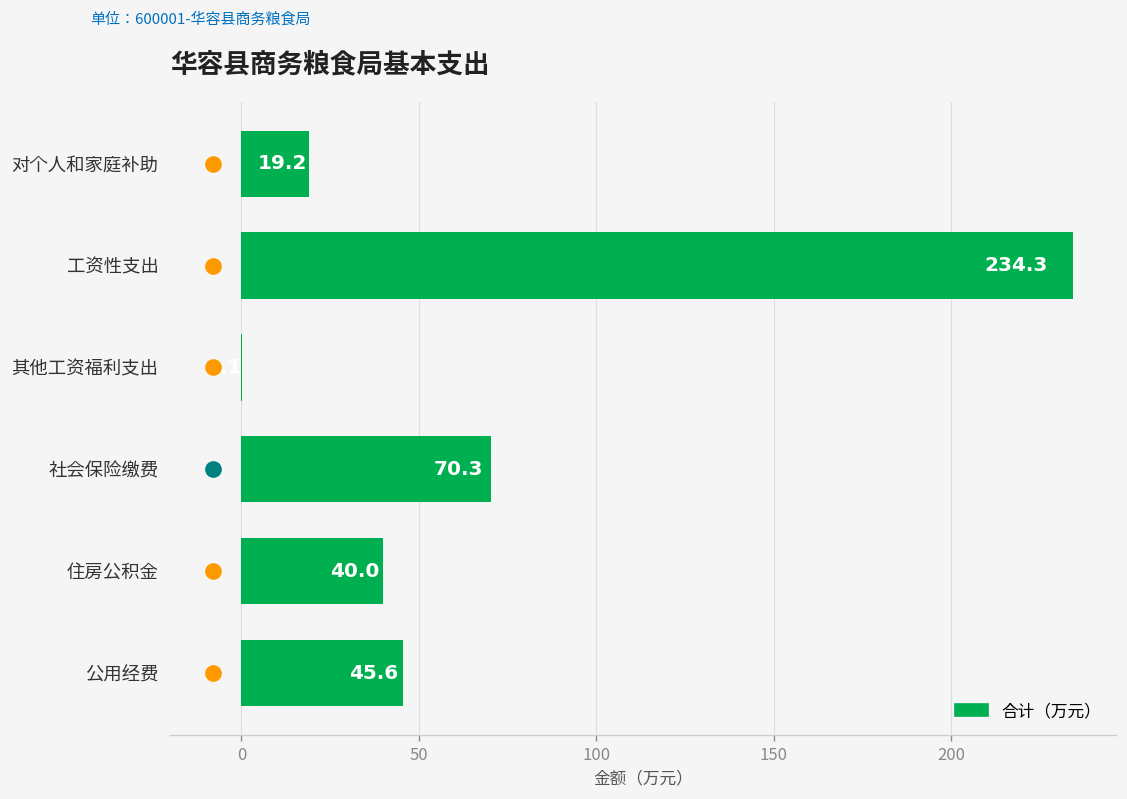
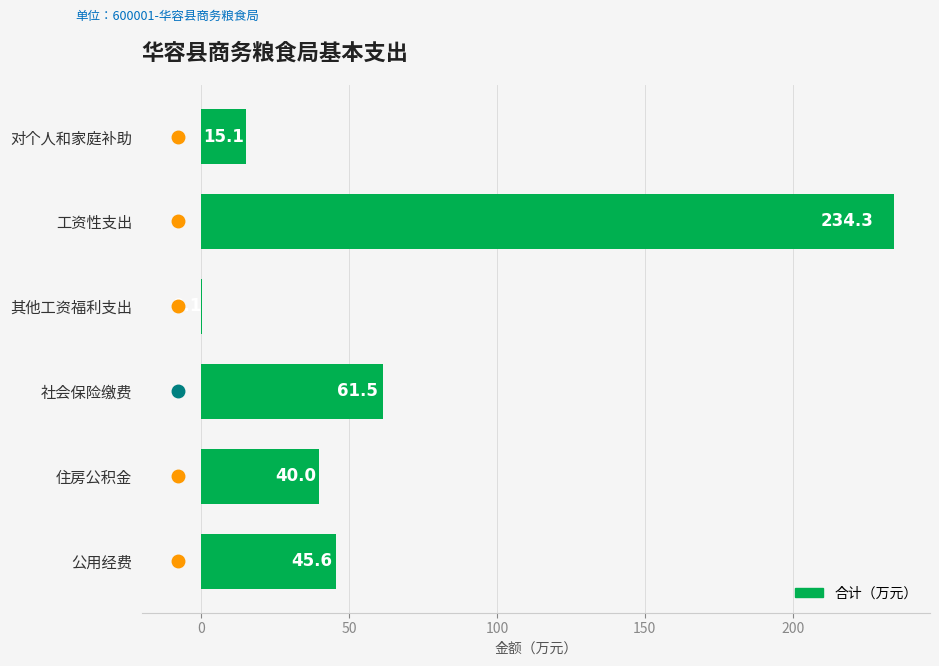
合计（万元）, 对个人和家庭补助: 19.2 -> 15.1
合计（万元）, 社会保险缴费: 70.3 -> 61.5
